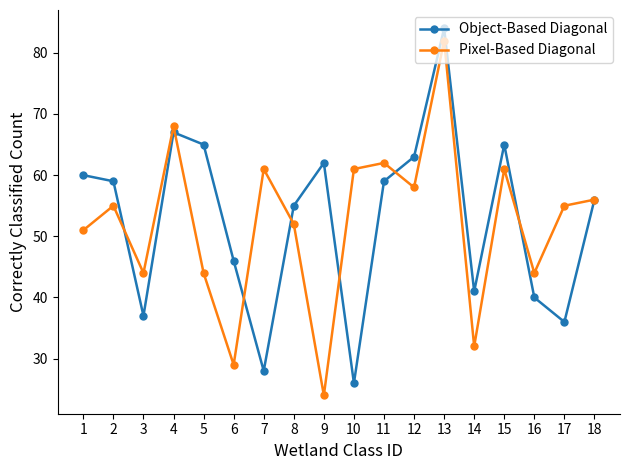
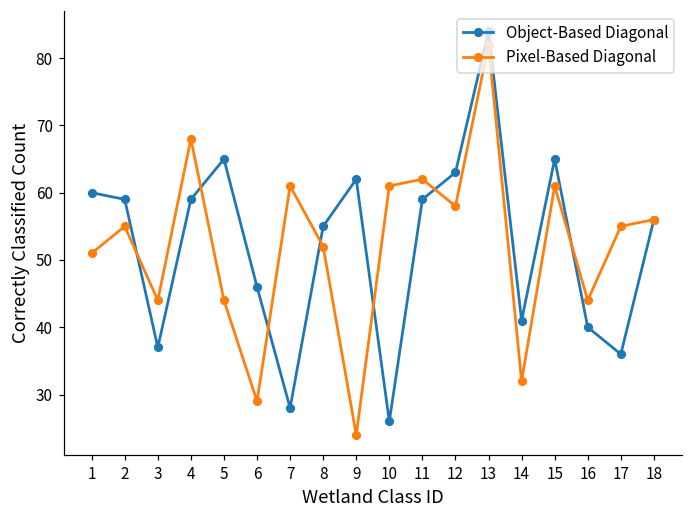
Object-Based Diagonal, 4: 67 -> 59
